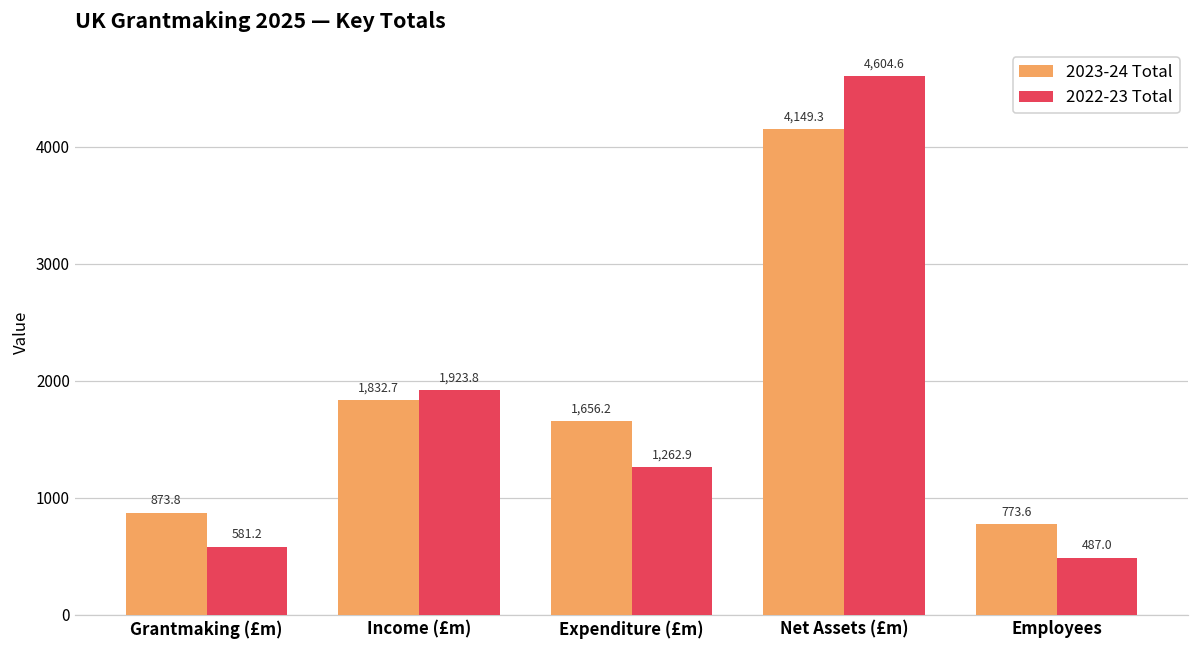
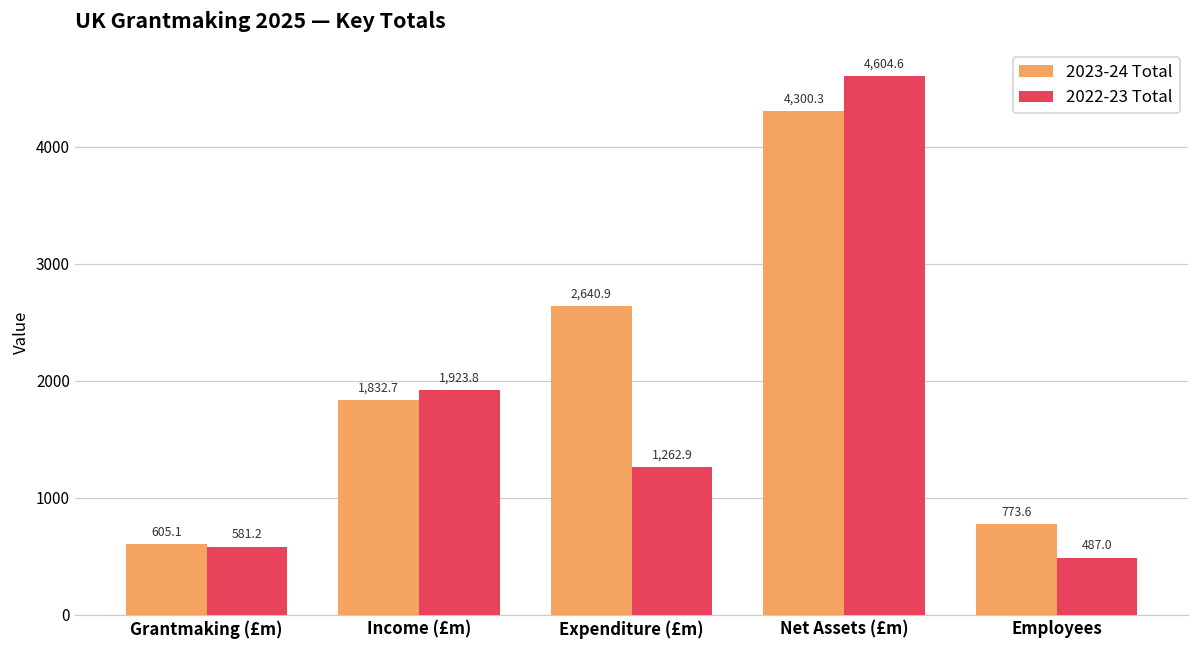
2023-24 Total, Grantmaking (£m): 873.8 -> 605.1
2023-24 Total, Expenditure (£m): 1,656.2 -> 2,640.9
2023-24 Total, Net Assets (£m): 4,149.3 -> 4,300.3
